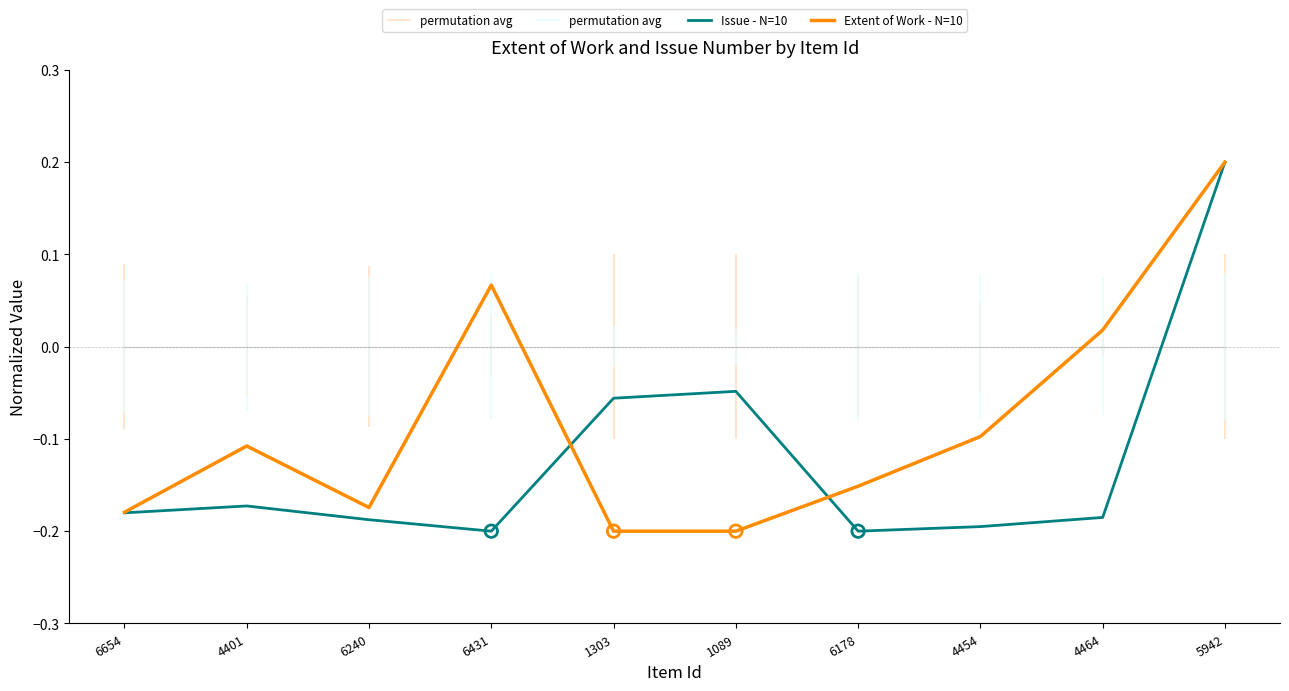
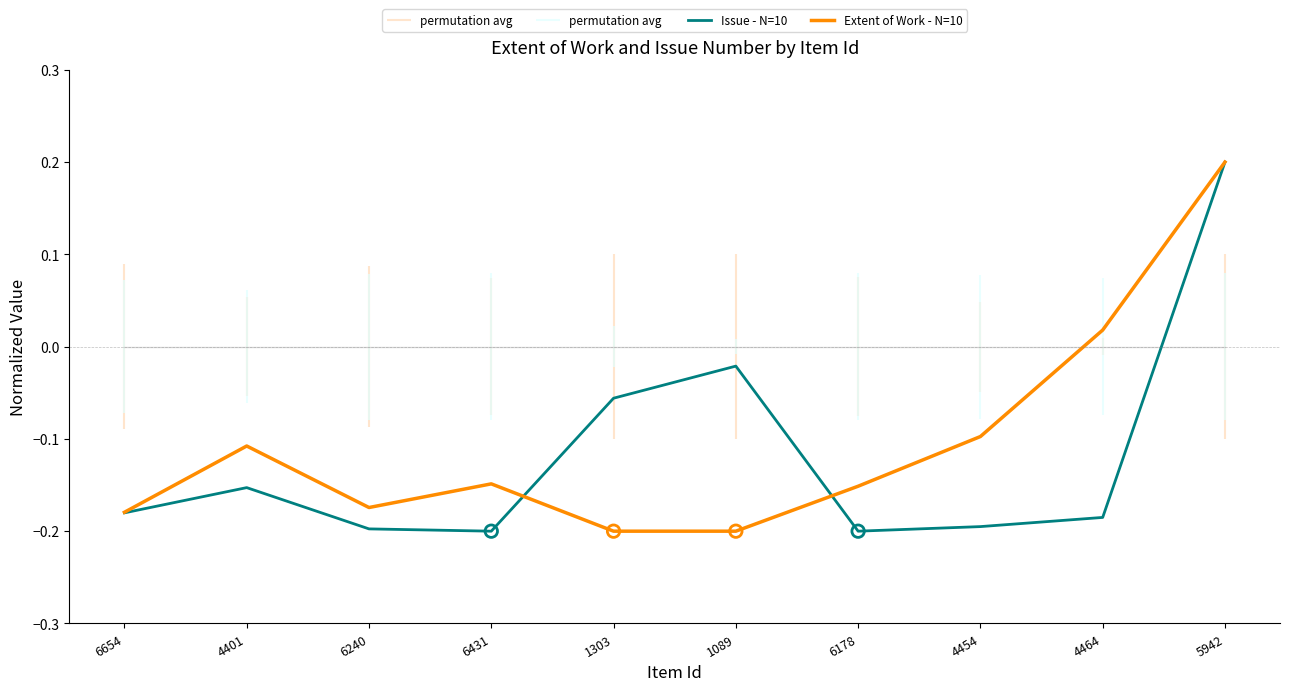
Issue - N=10, 4401: -0.17 -> -0.15
Issue - N=10, 6240: -0.19 -> -0.20
Extent of Work - N=10, 6431: 0.07 -> -0.15
Issue - N=10, 1089: -0.05 -> -0.02
